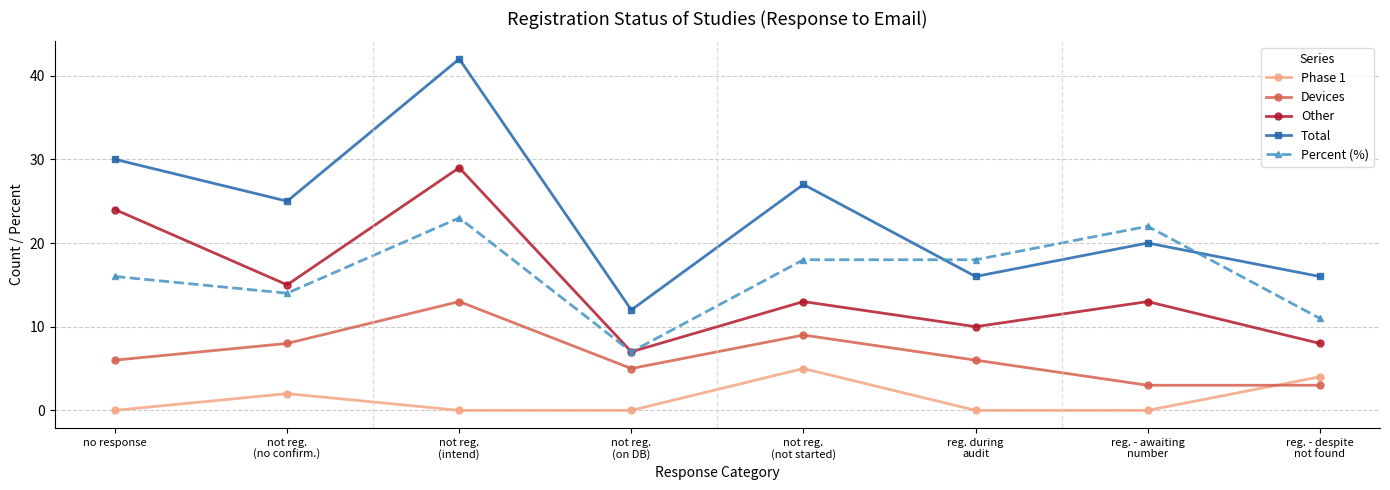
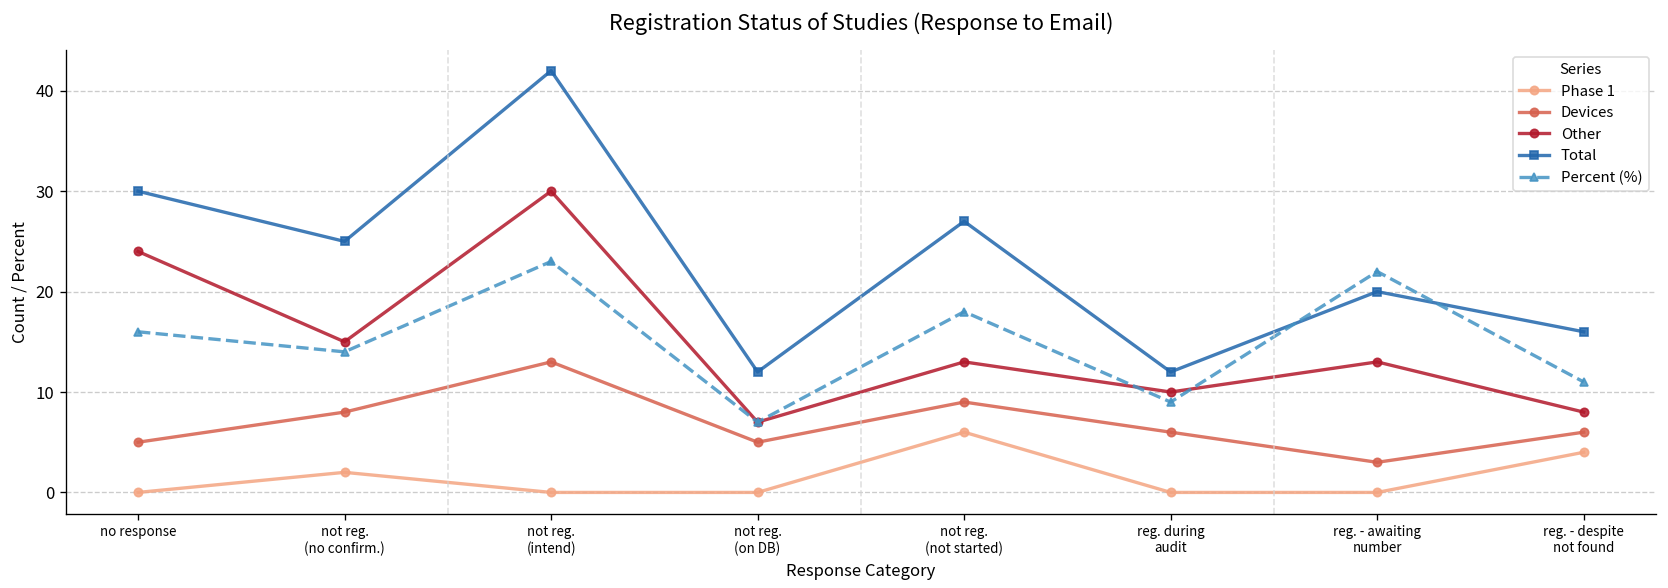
Devices, no response: 6 -> 5
Other, not reg. (intend): 29 -> 30
Phase 1, not reg. (not started): 5 -> 6
Total, reg. during audit: 16 -> 12
Percent (%), reg. during audit: 18 -> 9
Devices, reg. - despite not found: 3 -> 6
